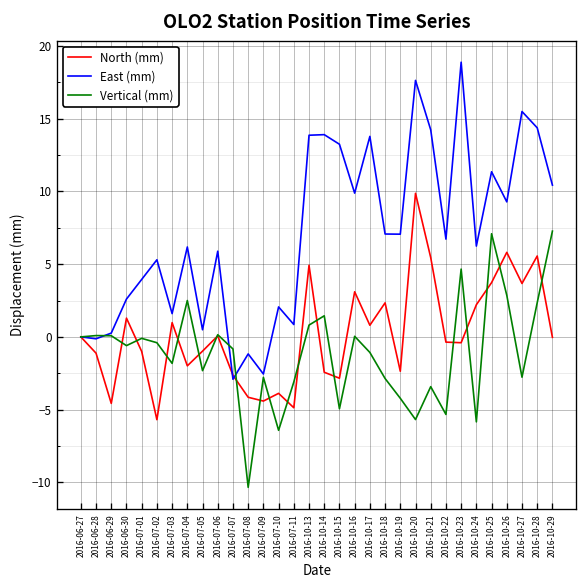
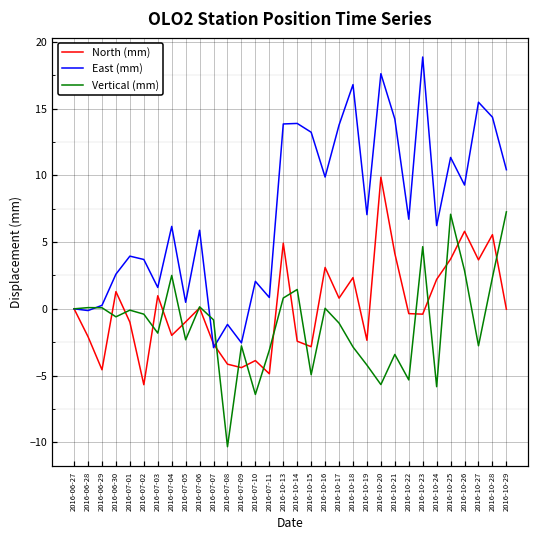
North (mm), 2016-06-28: -1.1 -> -2.1
East (mm), 2016-07-02: 5.3 -> 3.7
East (mm), 2016-10-18: 7.1 -> 16.8
North (mm), 2016-10-21: 5.5 -> 4.2
